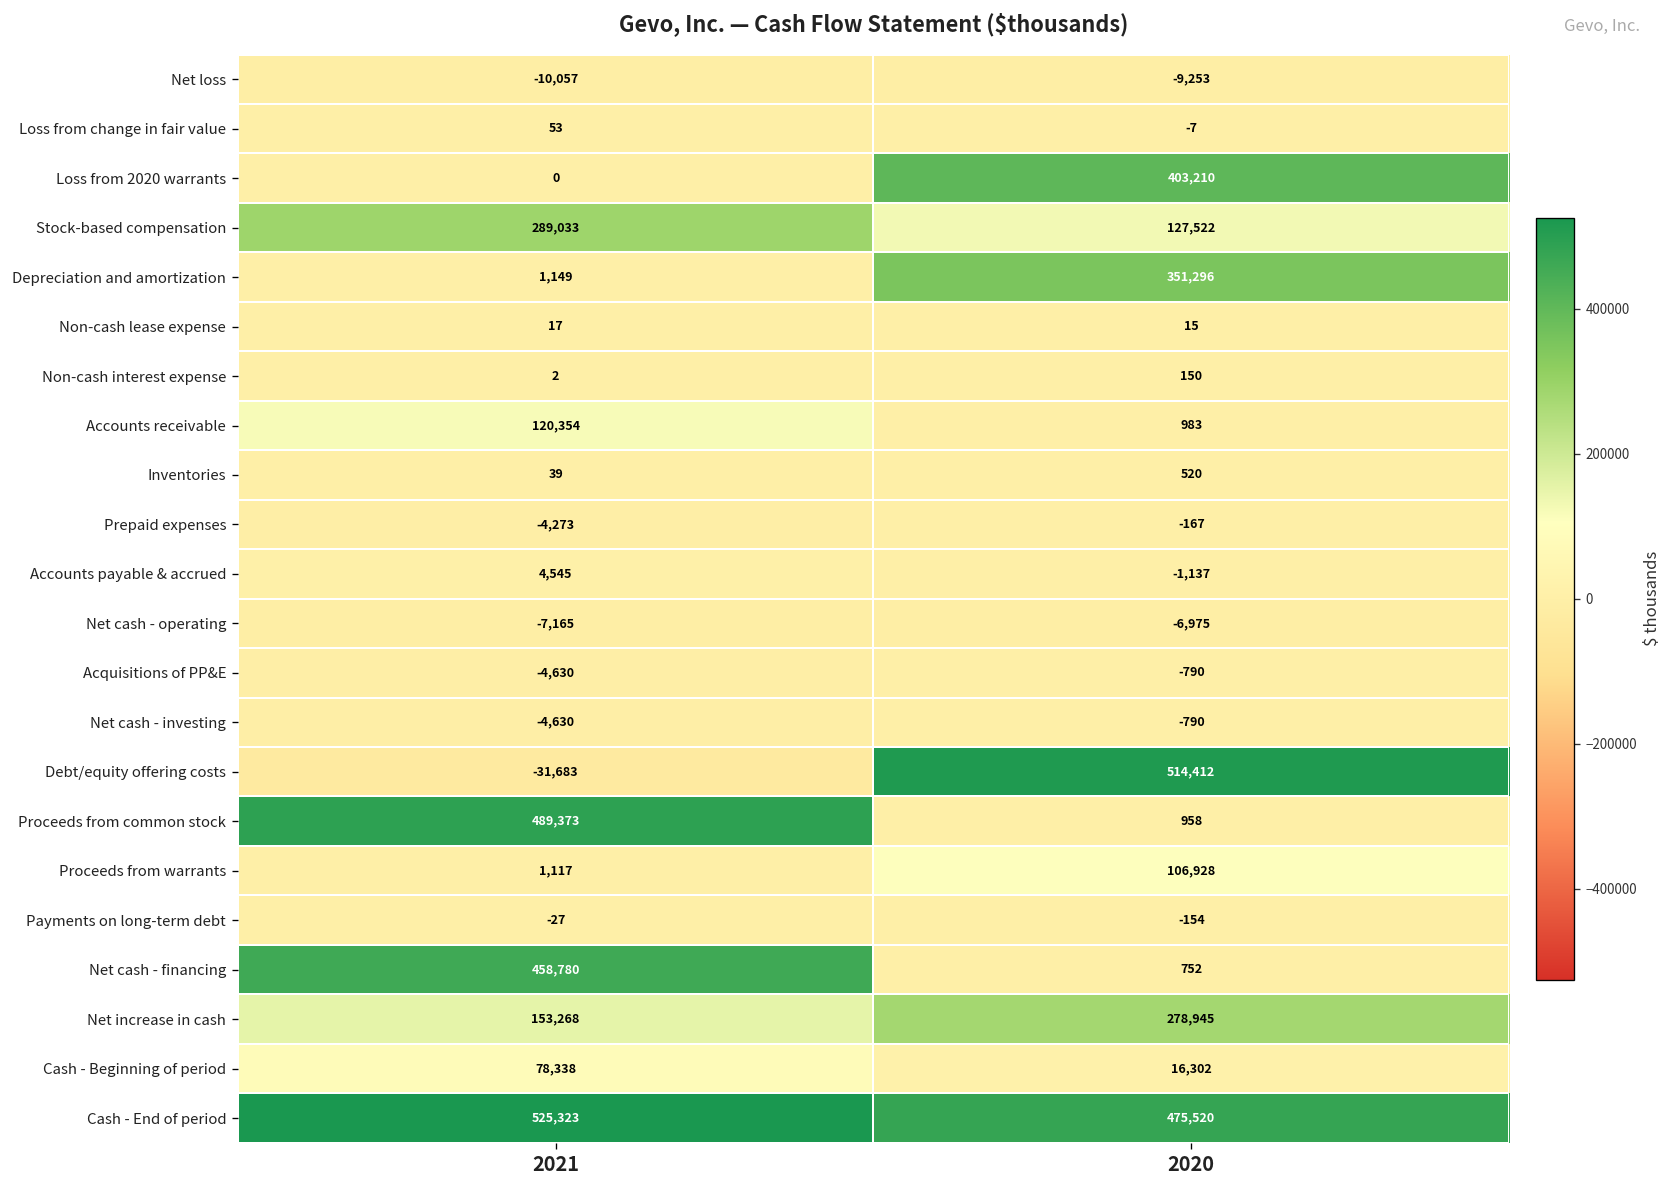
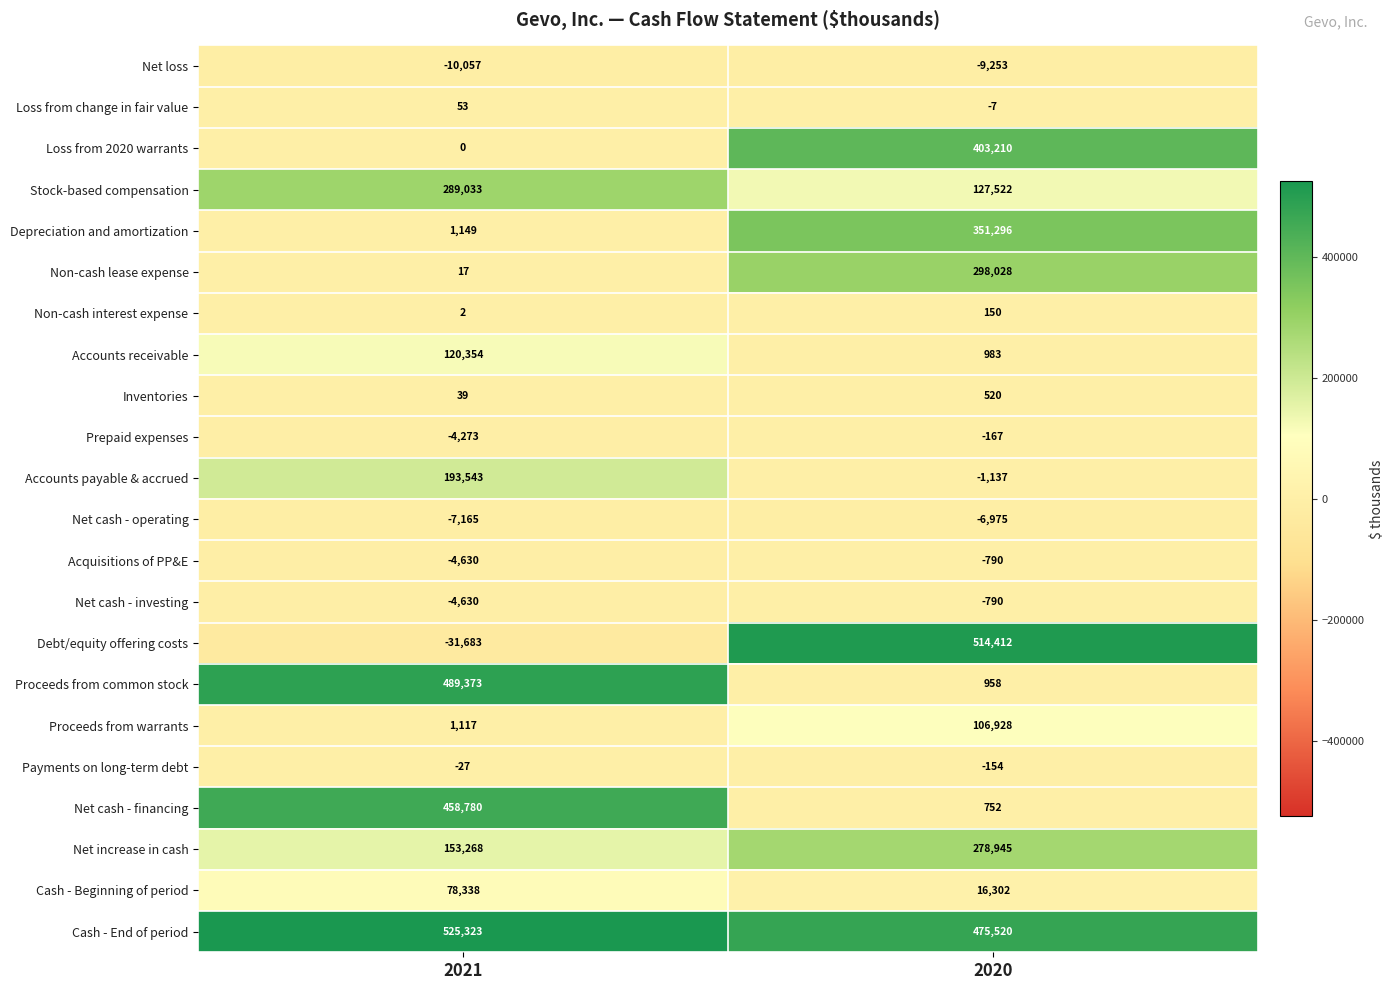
Non-cash lease expense, 2020: 15 -> 298,028
Accounts payable & accrued, 2021: 4,545 -> 193,543
